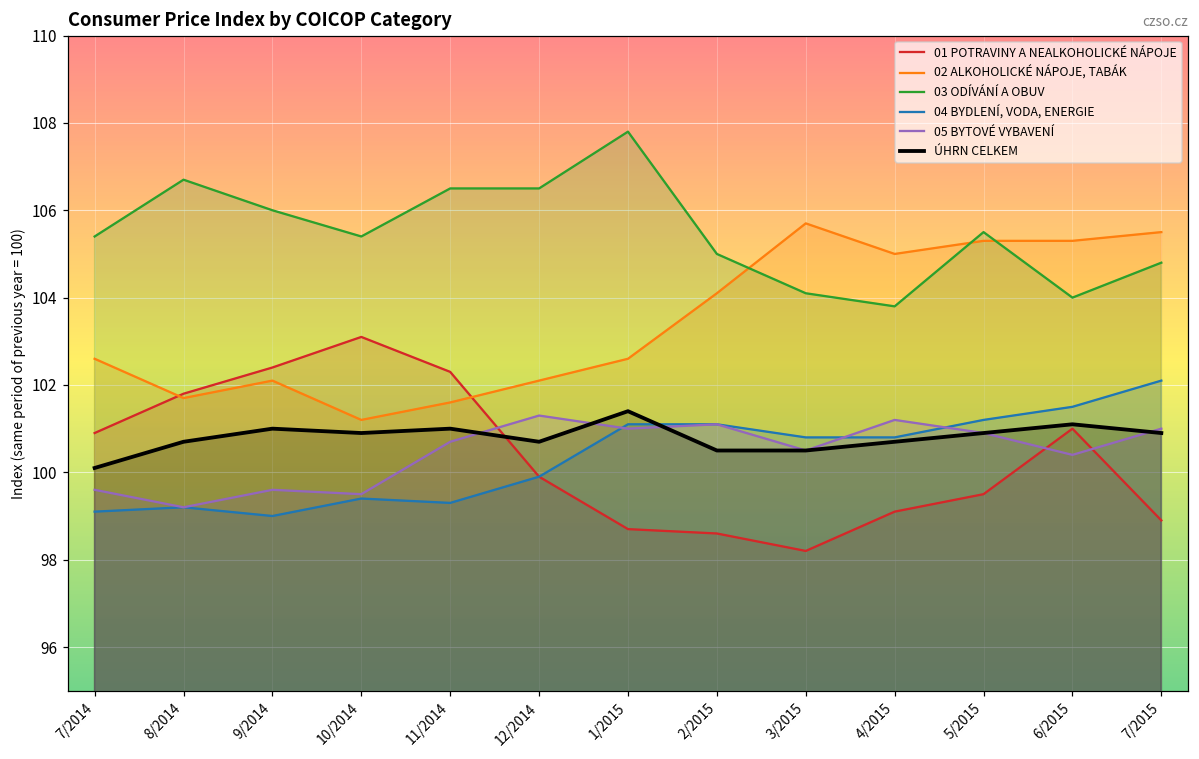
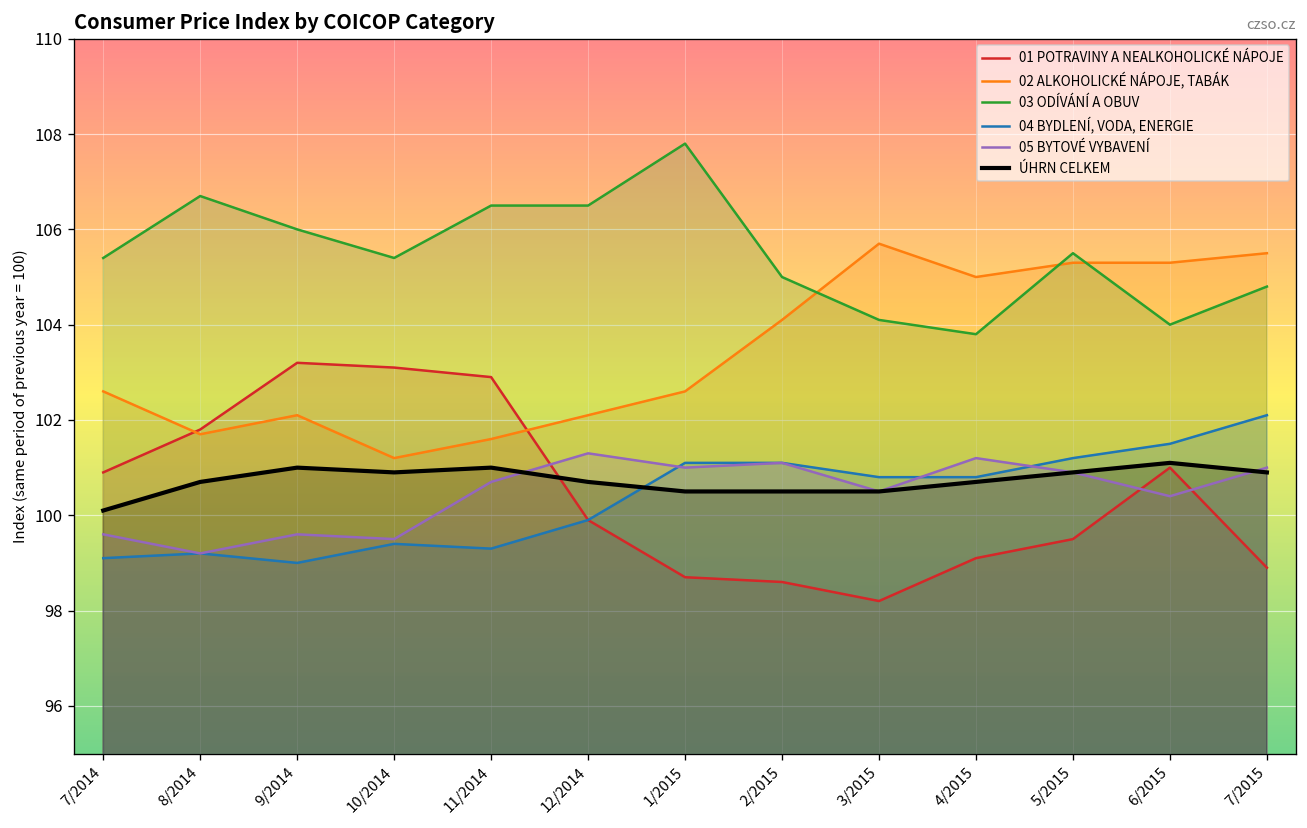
01 POTRAVINY A NEALKOHOLICKÉ NÁPOJE, 9/2014: 102.4 -> 103.2
01 POTRAVINY A NEALKOHOLICKÉ NÁPOJE, 11/2014: 102.3 -> 102.9
ÚHRN CELKEM, 1/2015: 101.4 -> 100.5
